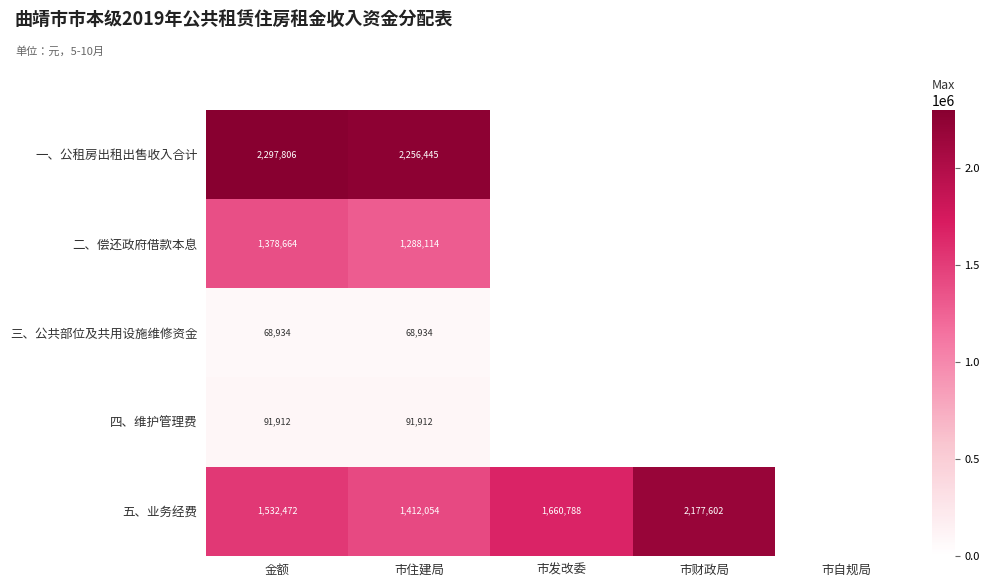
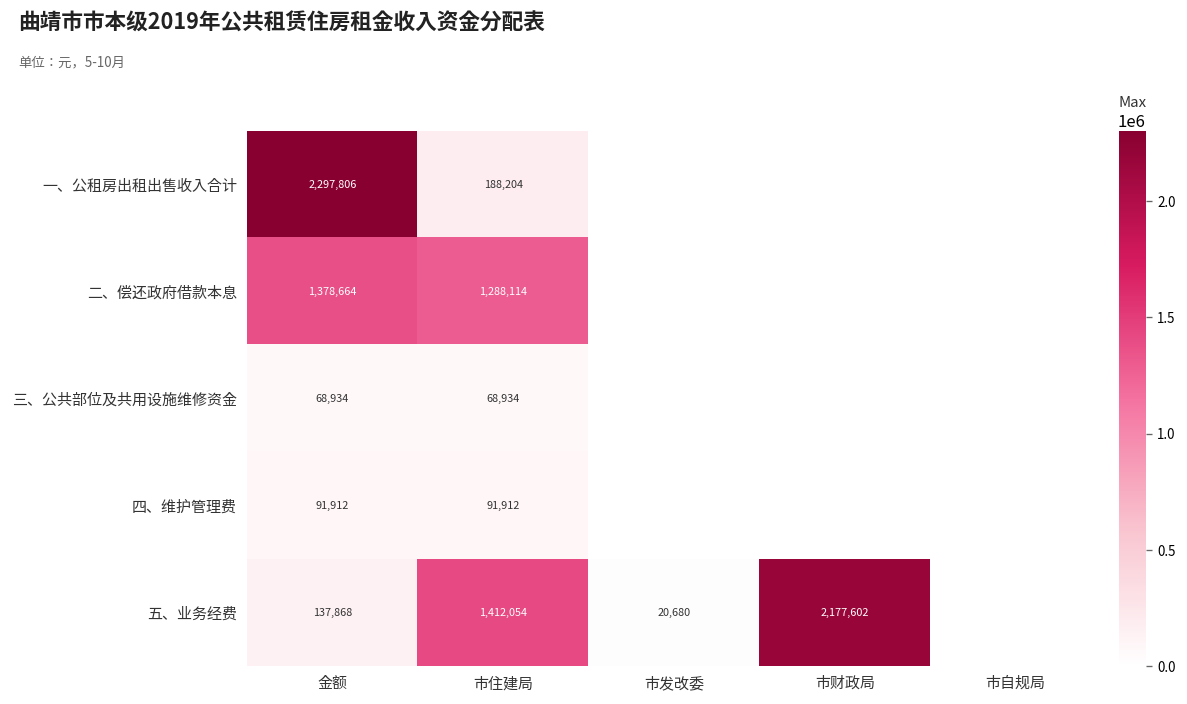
一、公租房出租出售收入合计, 市住建局: 2,256,445 -> 188,204
五、业务经费, 金额: 1,532,472 -> 137,868
五、业务经费, 市发改委: 1,660,788 -> 20,680
